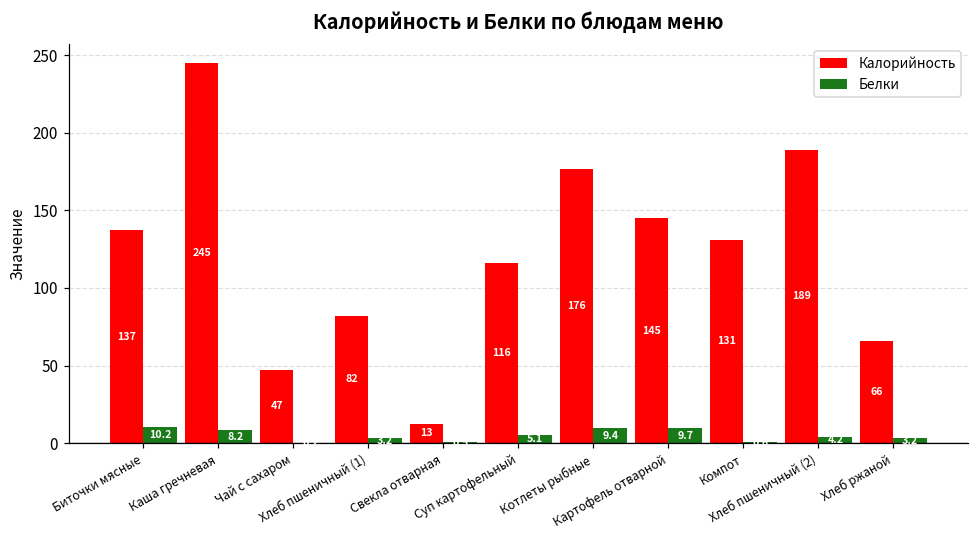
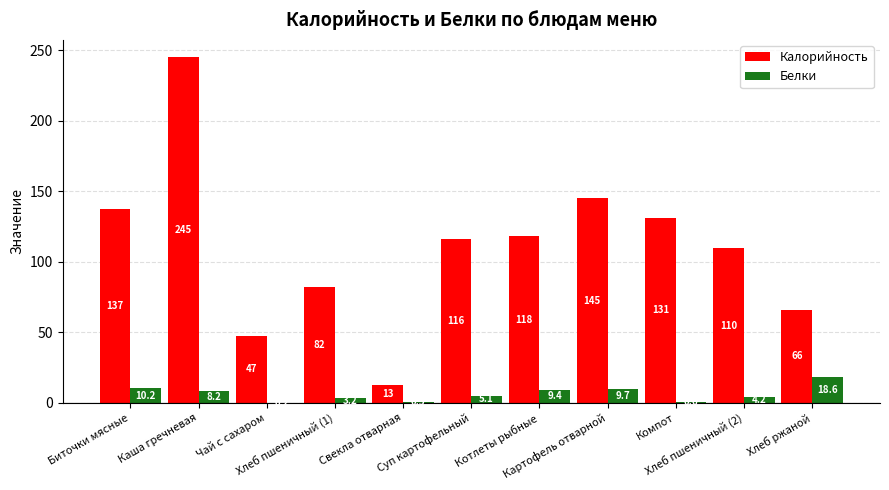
Калорийность, Котлеты рыбные: 176 -> 118
Калорийность, Хлеб пшеничный (2): 189 -> 110
Белки, Хлеб ржаной: 3 -> 19
